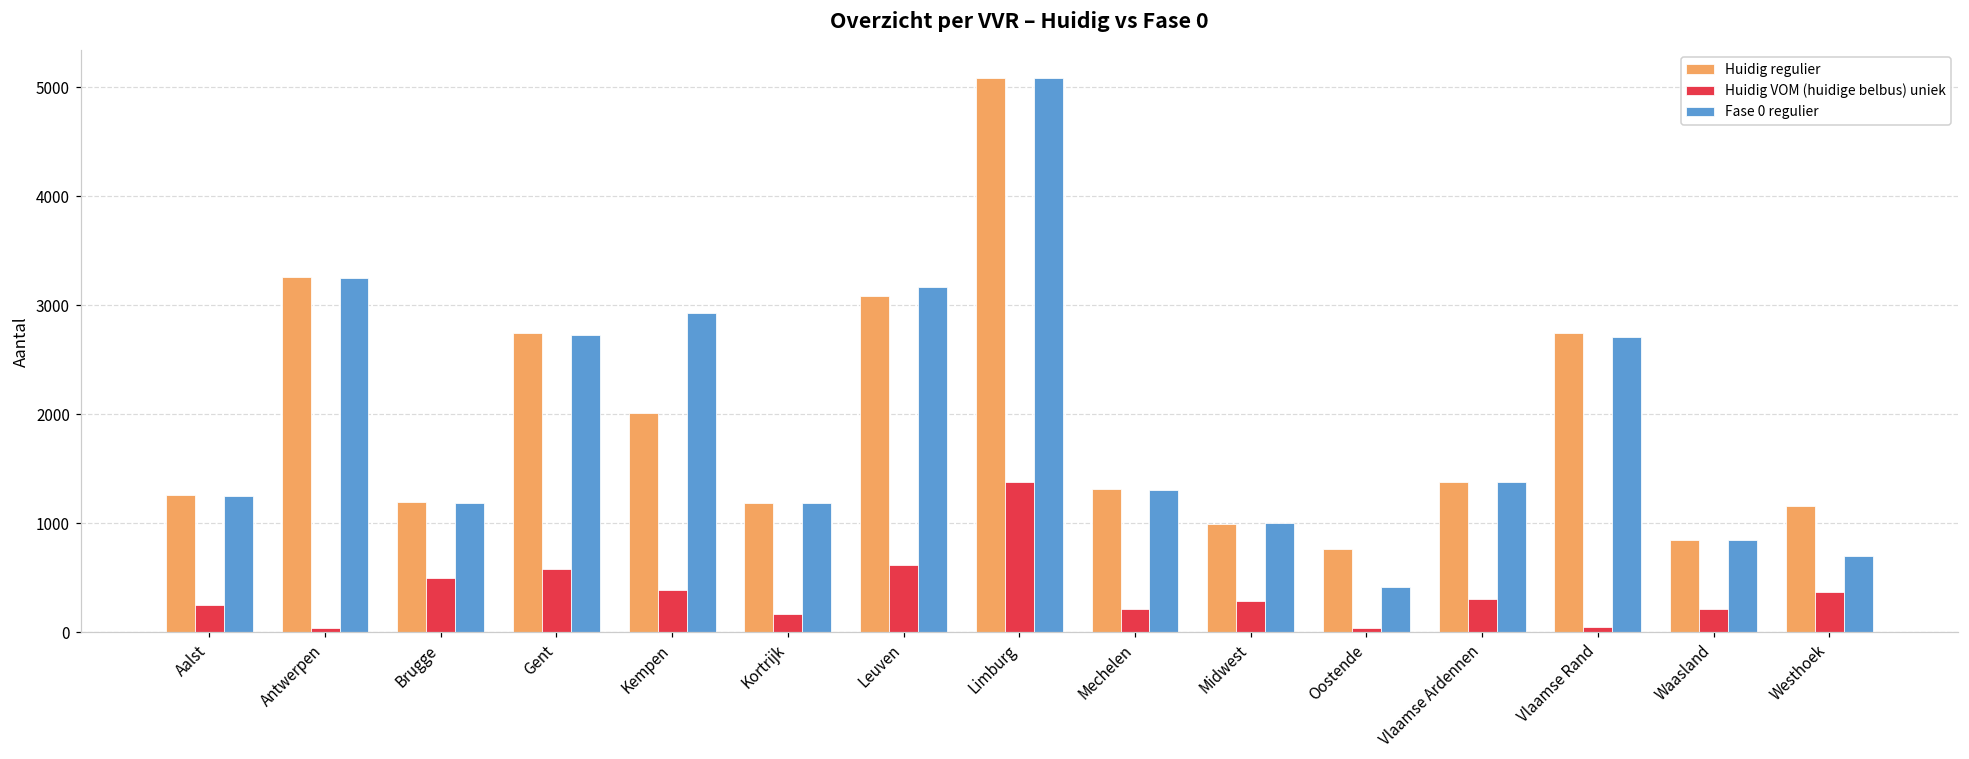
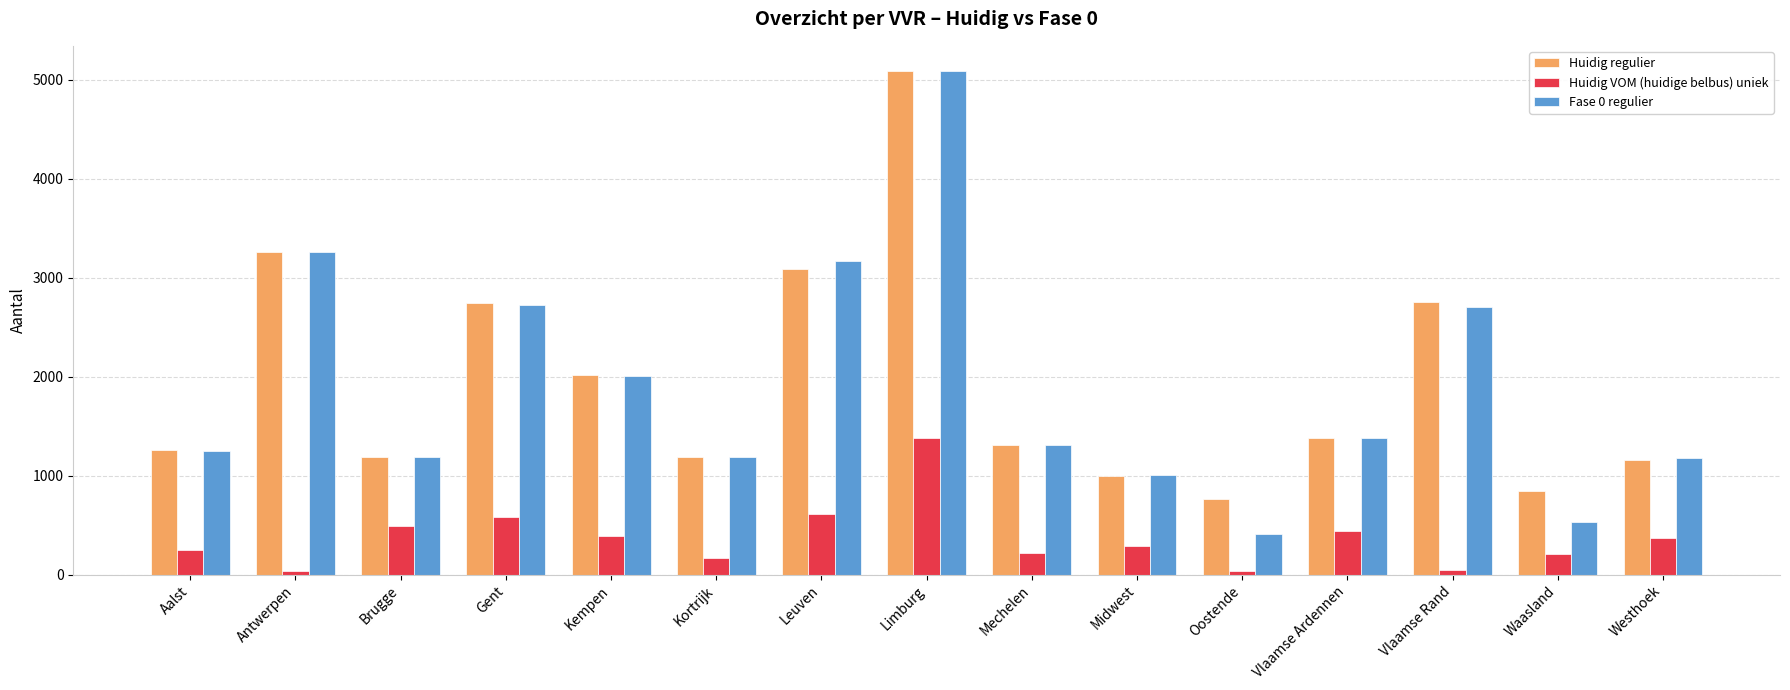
Fase 0 regulier, Kempen: 2900 -> 2000
Huidig VOM (huidige belbus) uniek, Vlaamse Ardennen: 300 -> 400
Fase 0 regulier, Waasland: 800 -> 500
Fase 0 regulier, Westhoek: 700 -> 1200
